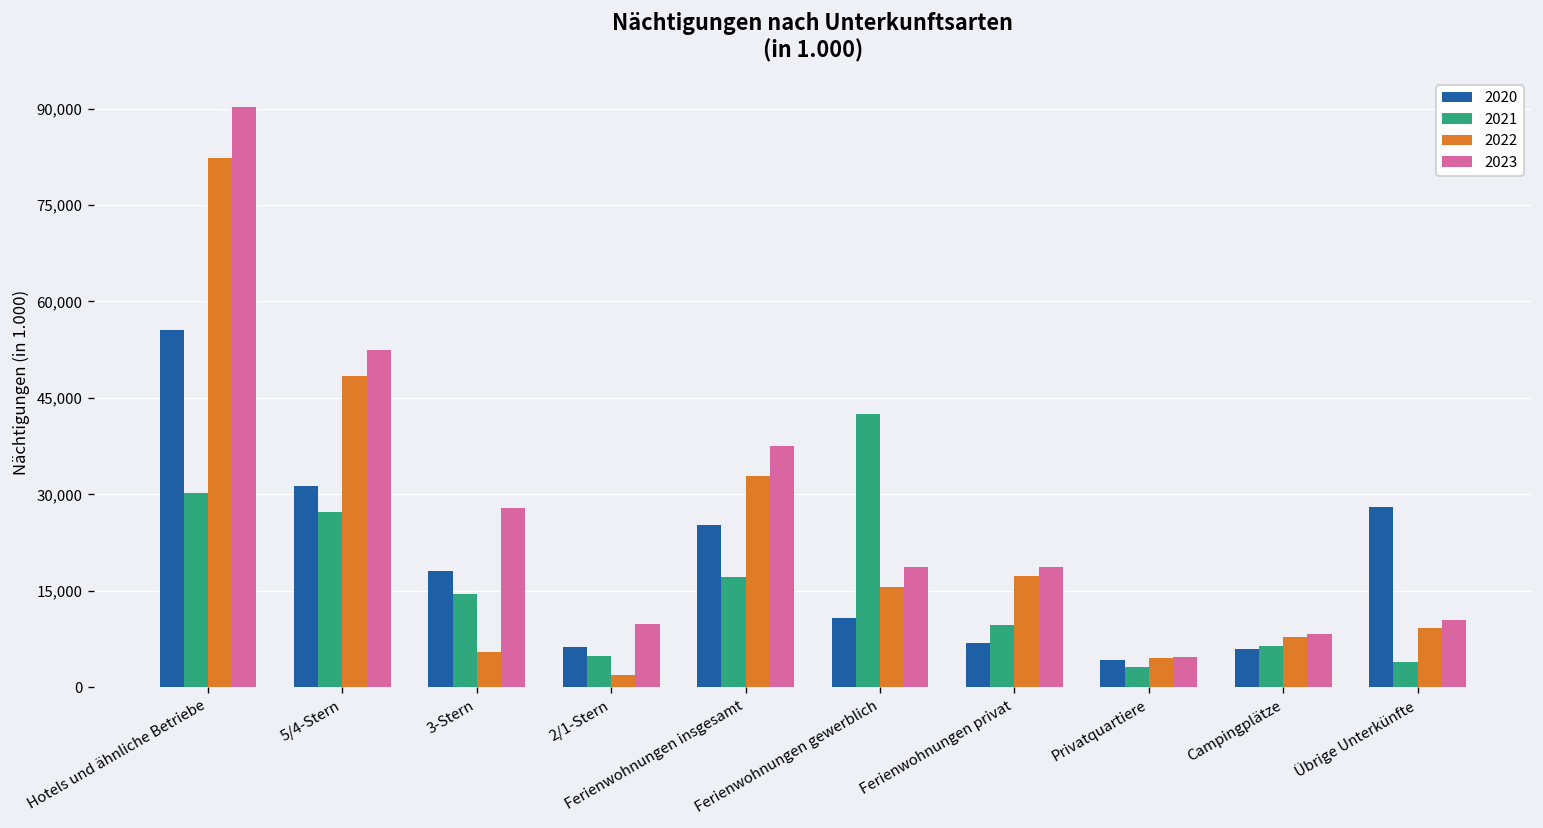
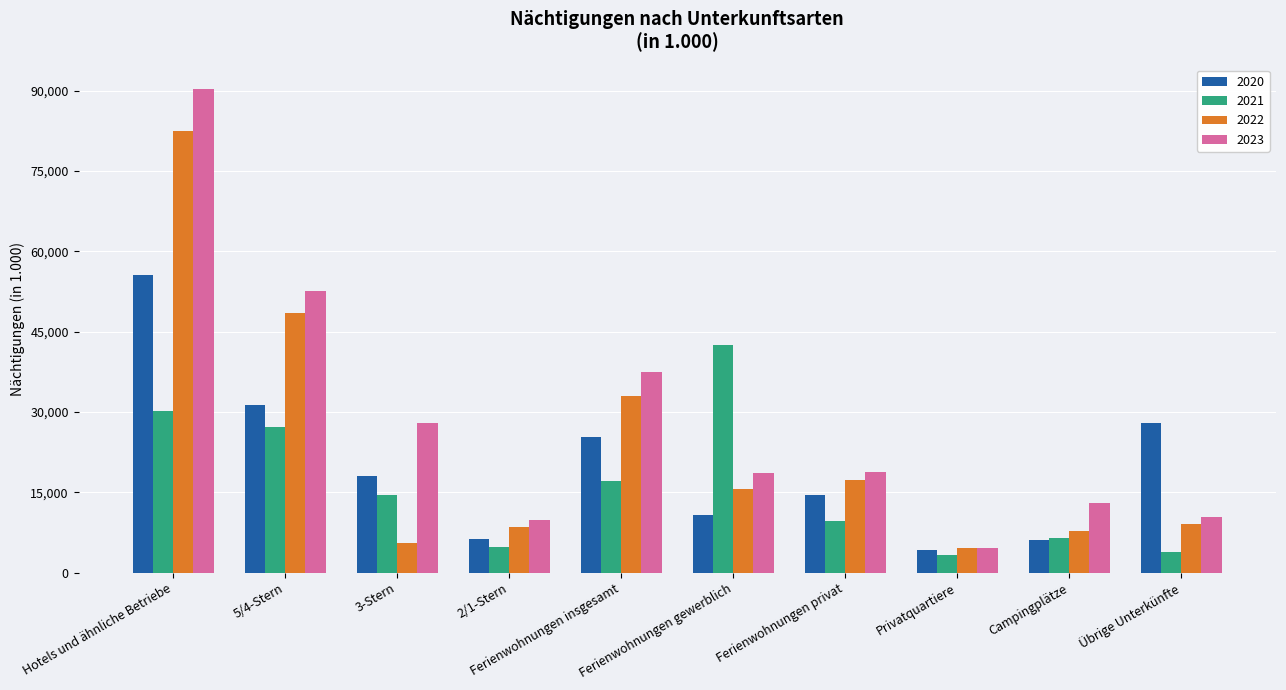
2022, 2/1-Stern: 2,000 -> 9,000
2020, Ferienwohnungen privat: 7,000 -> 15,000
2023, Campingplätze: 8,000 -> 13,000
